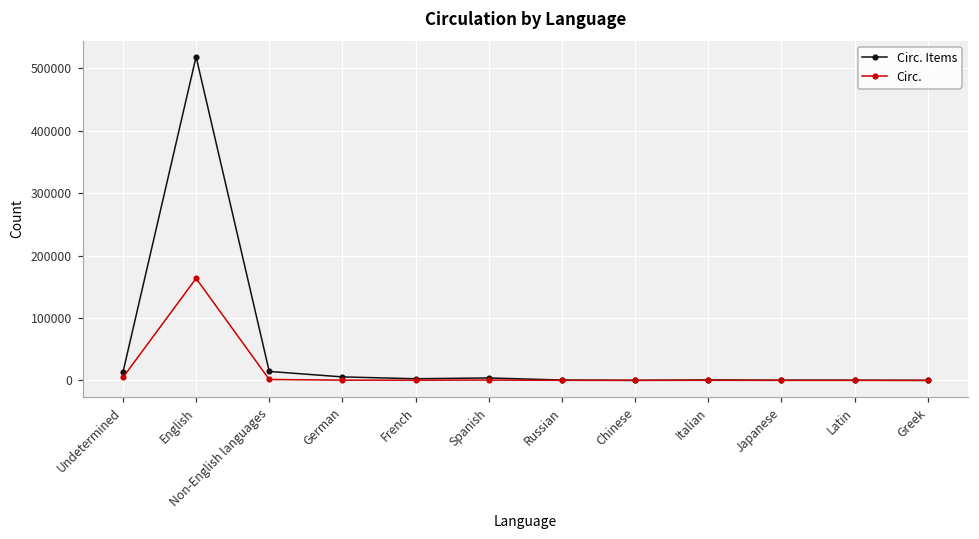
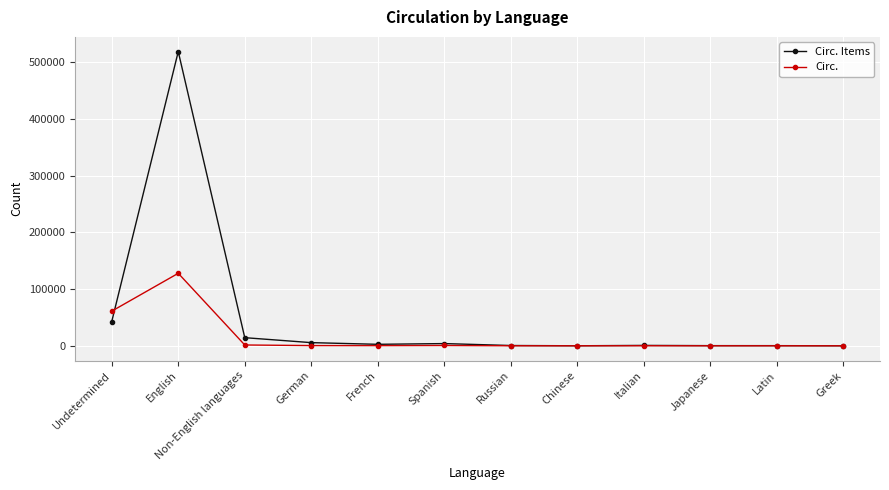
Circ. Items, Undetermined: 10000 -> 40000
Circ., Undetermined: 0 -> 60000
Circ., English: 160000 -> 130000
